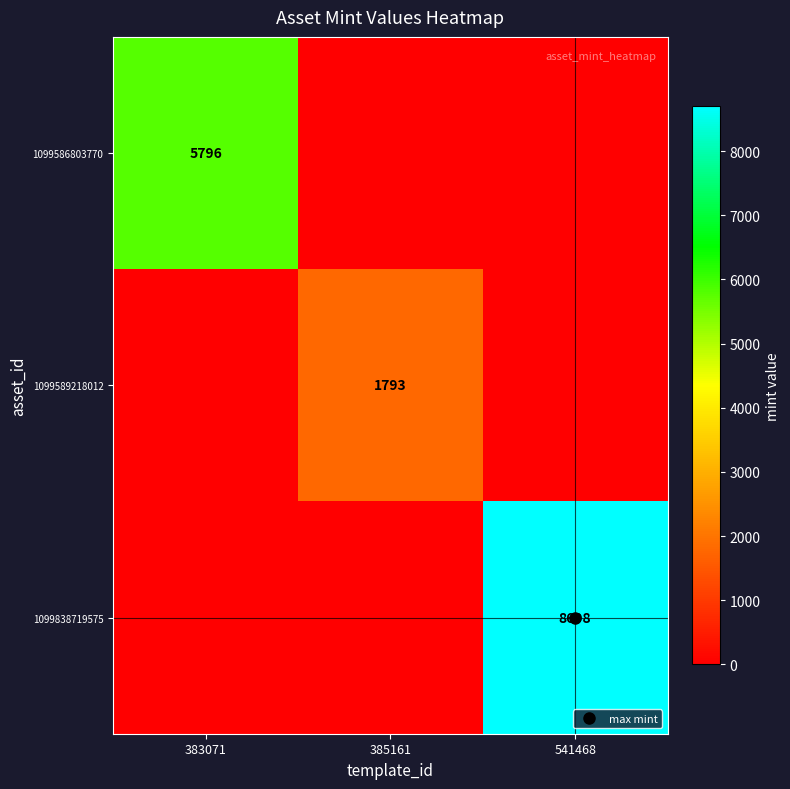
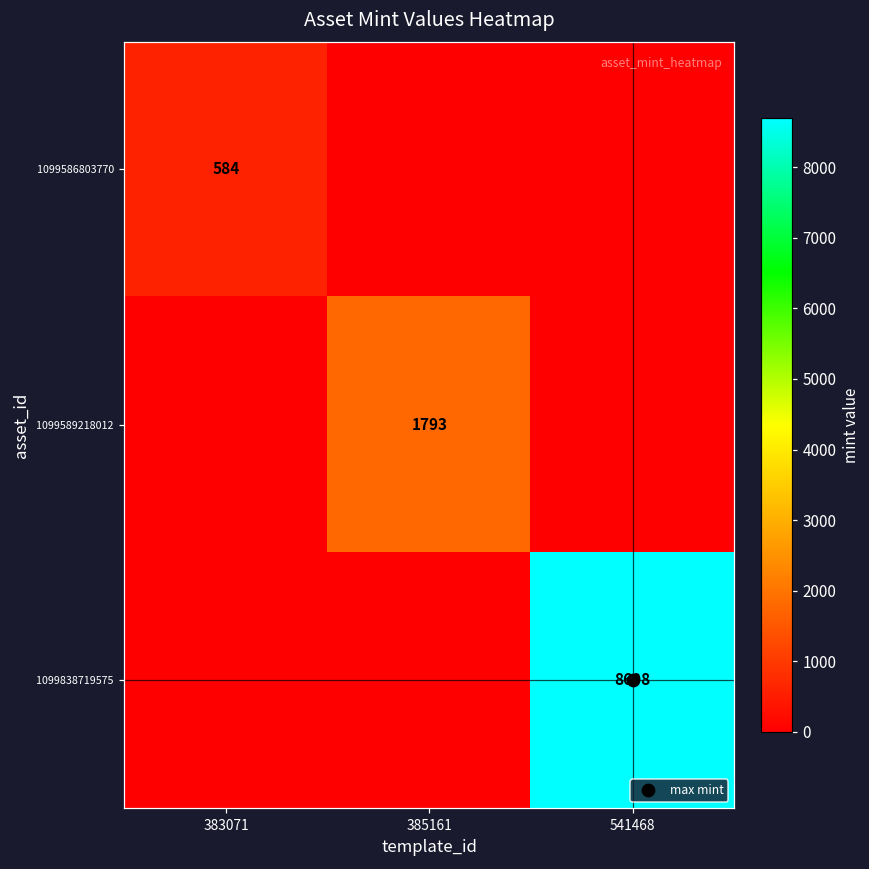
1099586803770, 383071: 5796 -> 584
